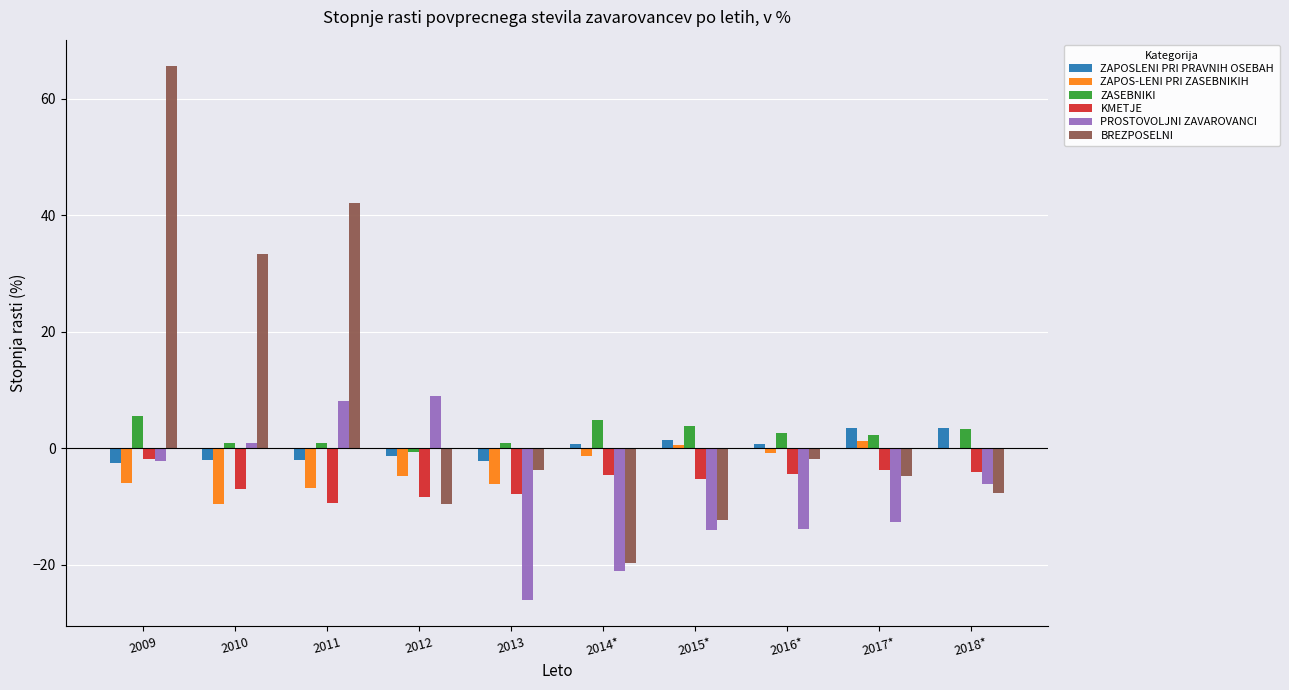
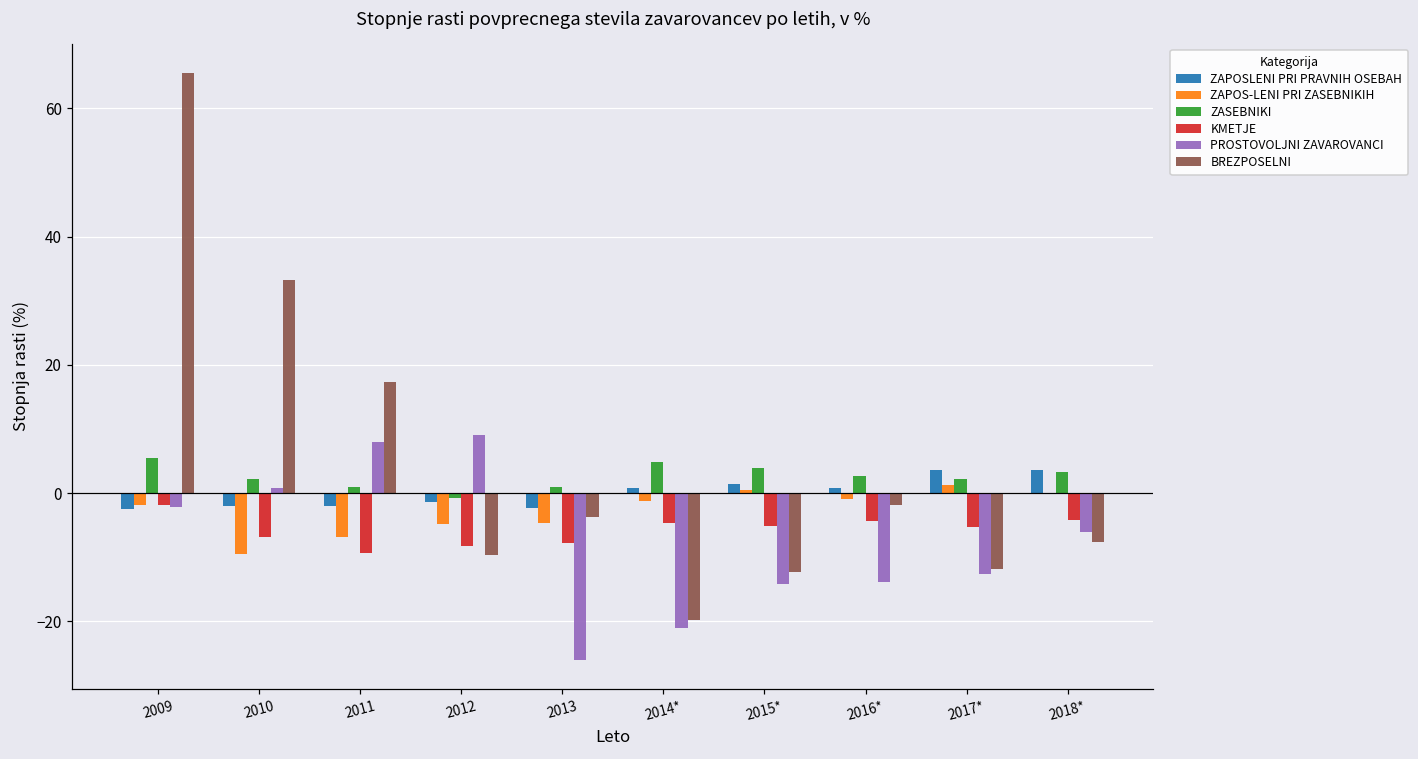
ZAPOS-LENI PRI ZASEBNIKIH, 2009: -6 -> -2
ZASEBNIKI, 2010: 1 -> 2
BREZPOSELNI, 2011: 42 -> 17
ZAPOS-LENI PRI ZASEBNIKIH, 2013: -6 -> -5
KMETJE, 2017*: -4 -> -5
BREZPOSELNI, 2017*: -5 -> -12
